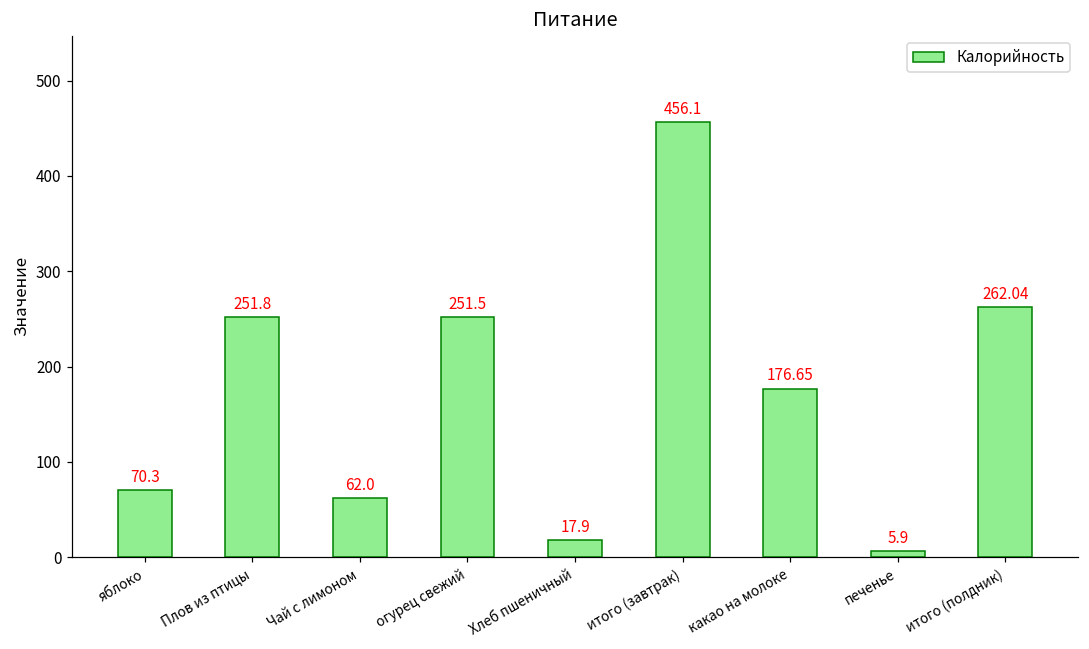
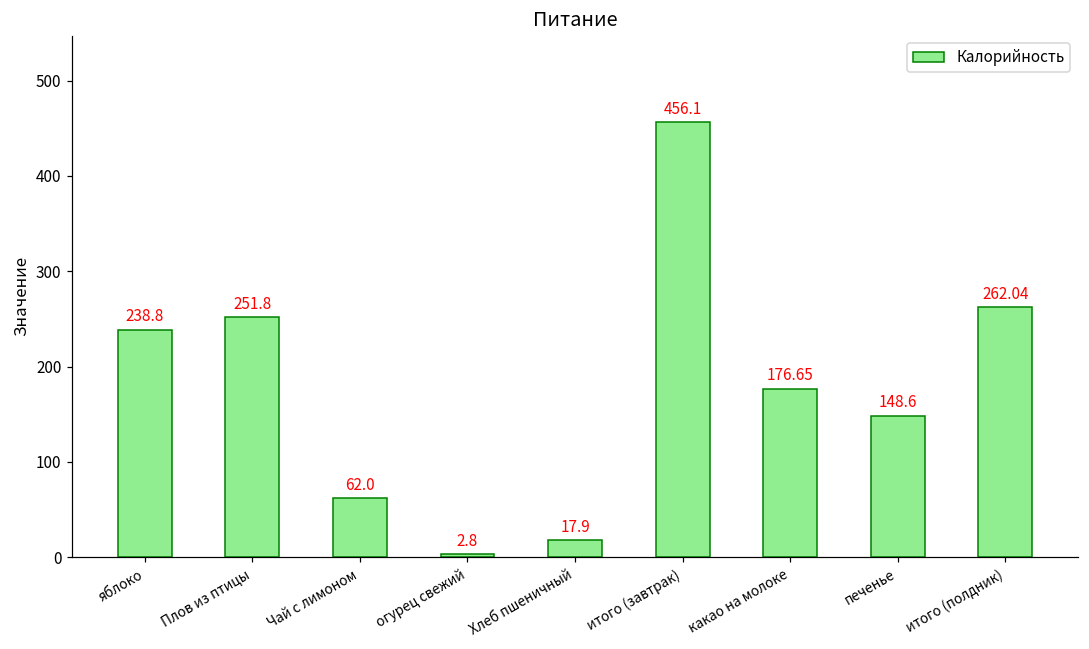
яблоко: 70.3 -> 238.8
огурец свежий: 251.5 -> 2.8
печенье: 5.9 -> 148.6
